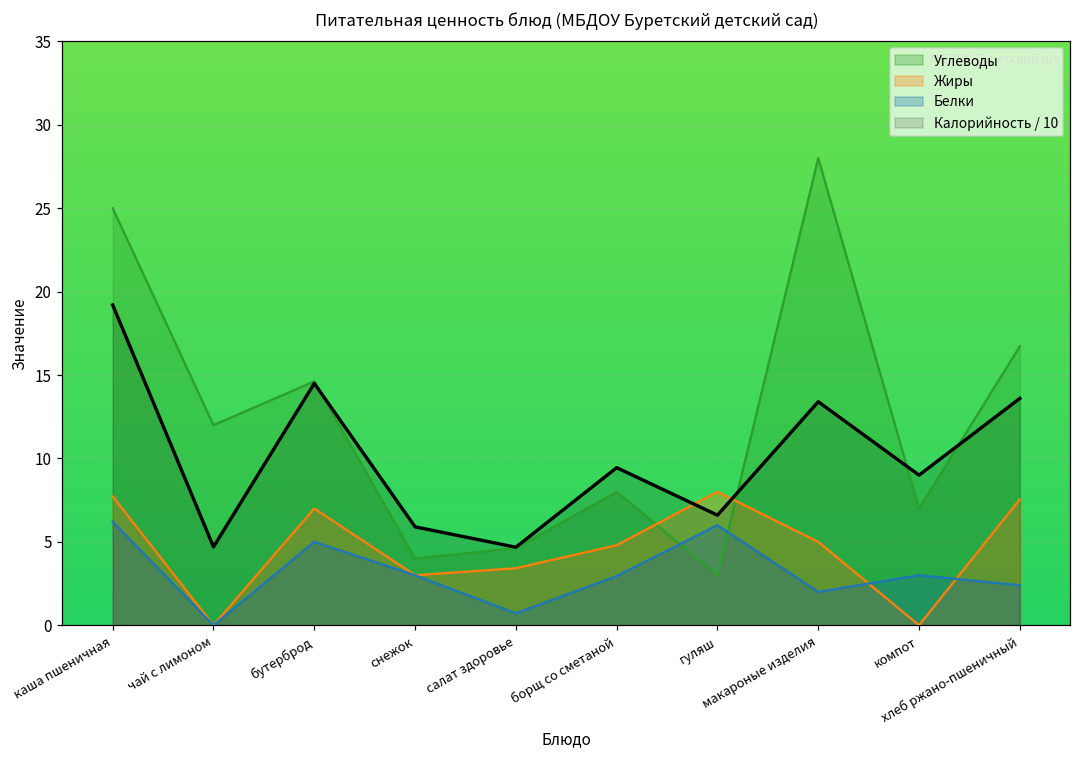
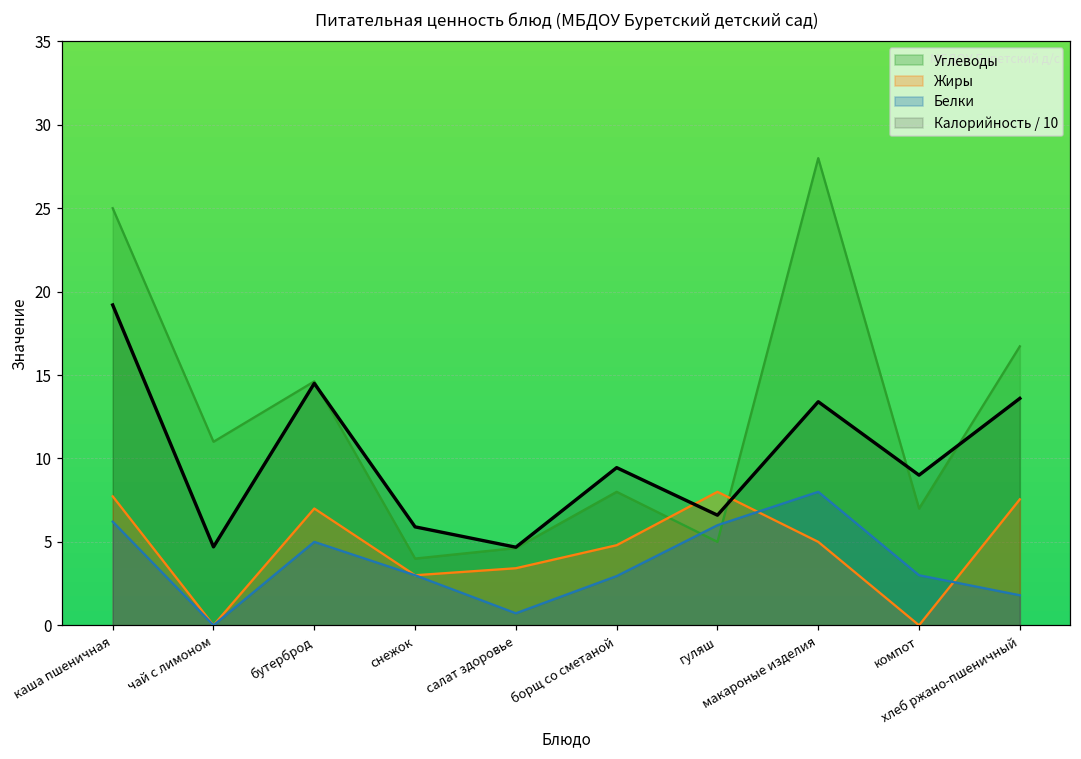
Углеводы, чай с лимоном: 12 -> 11
Углеводы, гуляш: 3 -> 5
Белки, макароные изделия: 2 -> 8
Белки, хлеб ржано-пшеничный: 2.4 -> 1.8
